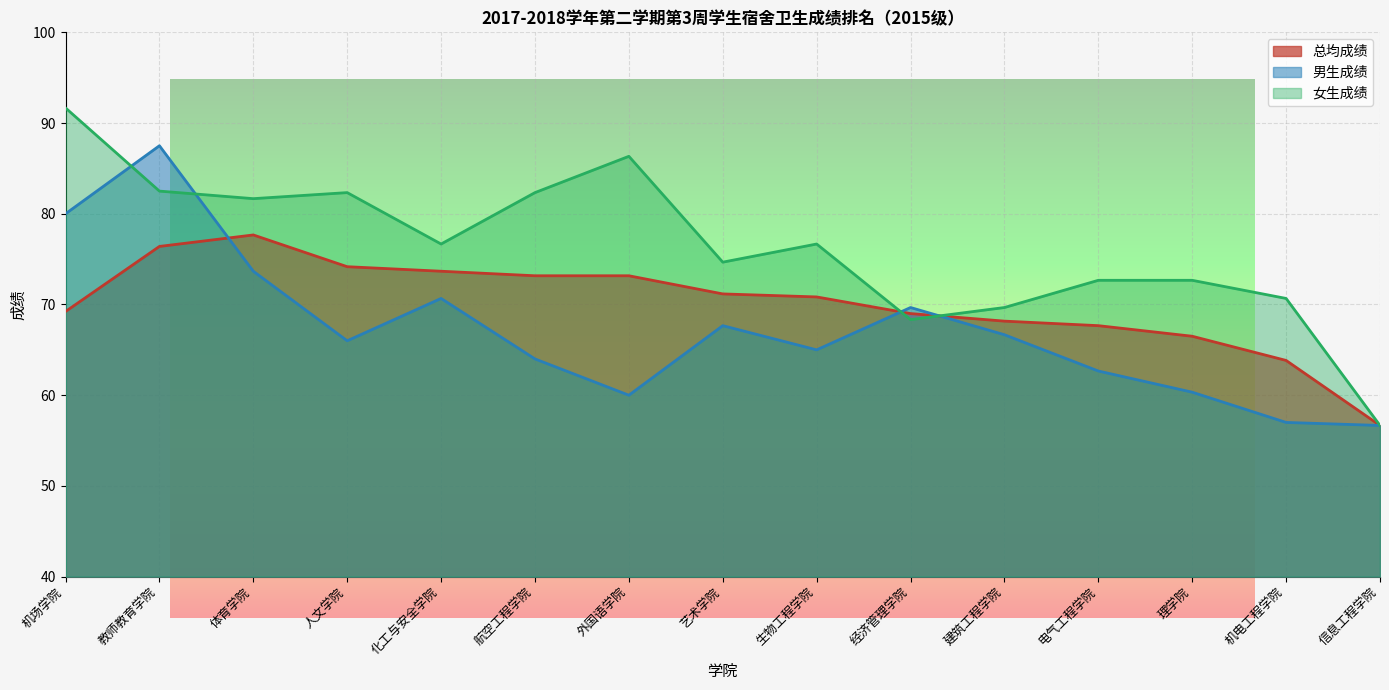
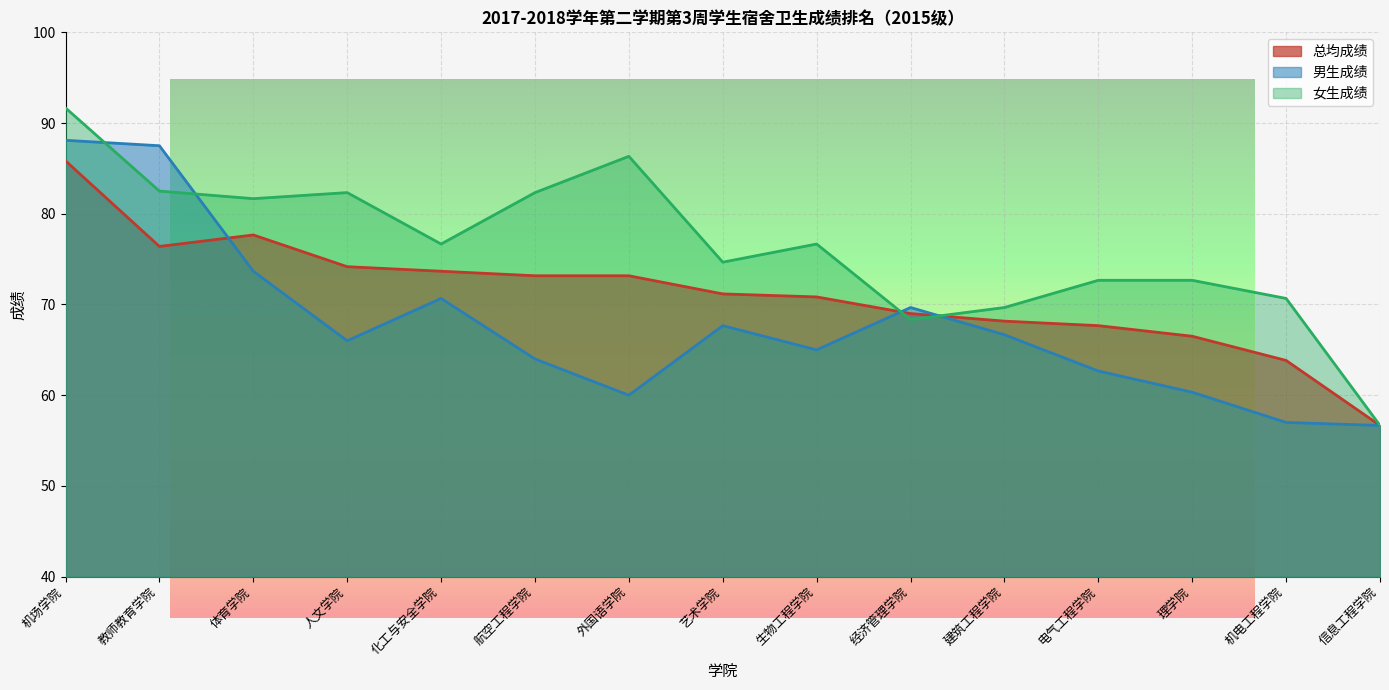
总均成绩, 机场学院: 69 -> 86
男生成绩, 机场学院: 80 -> 88
